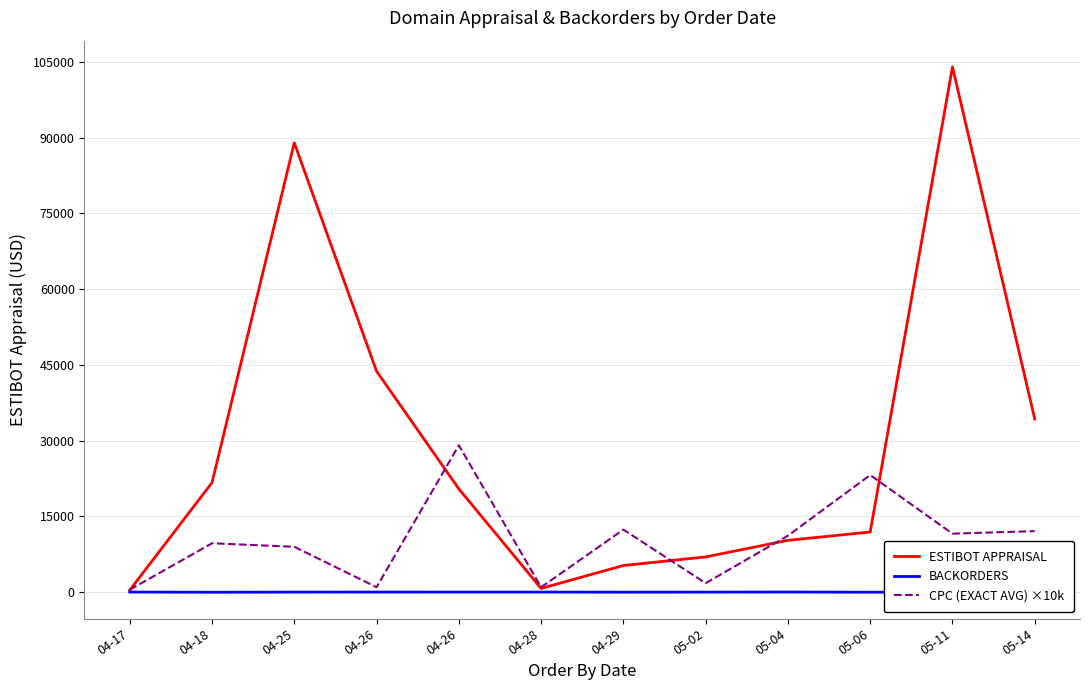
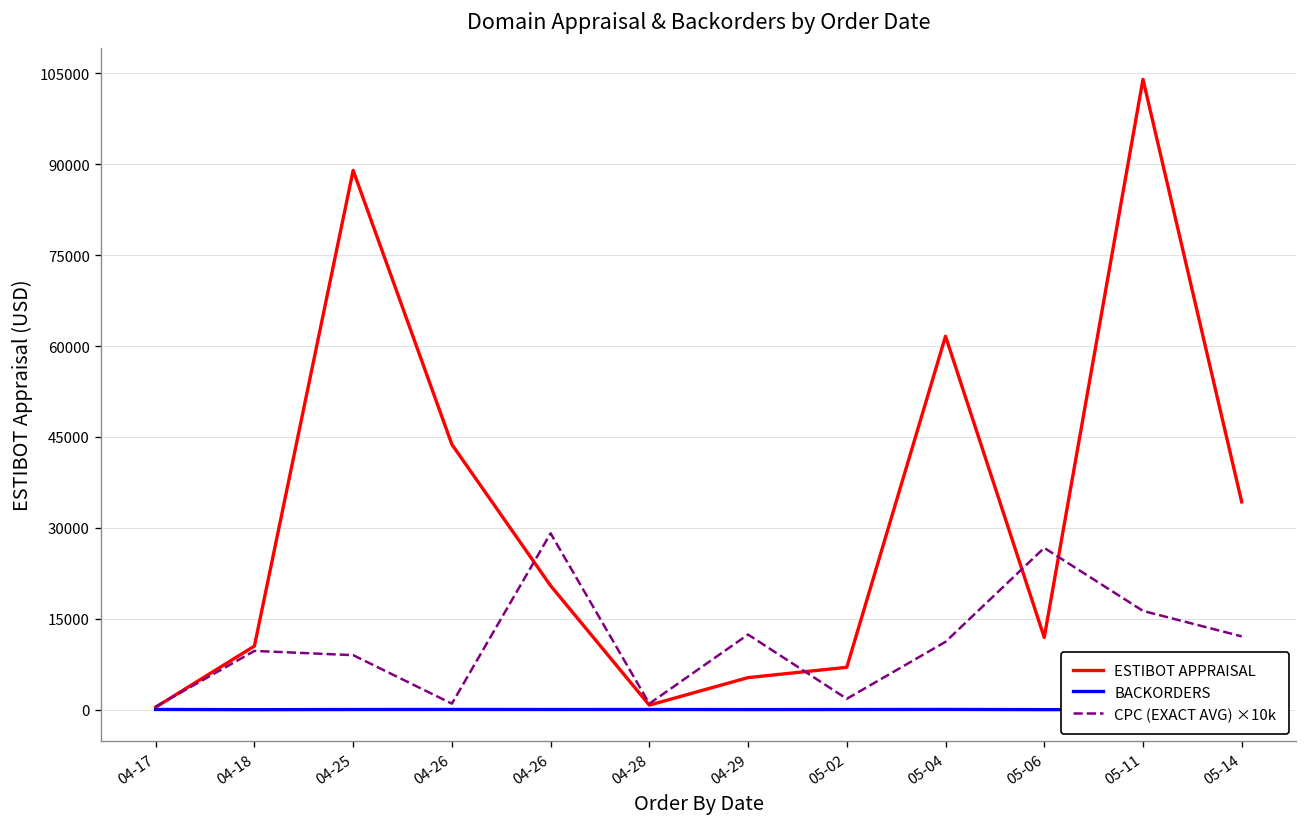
ESTIBOT APPRAISAL, 04-18: 22000 -> 11000
ESTIBOT APPRAISAL, 05-04: 10000 -> 62000
CPC (EXACT AVG) ×10k, 05-06: 23000 -> 27000
CPC (EXACT AVG) ×10k, 05-11: 12000 -> 16000
